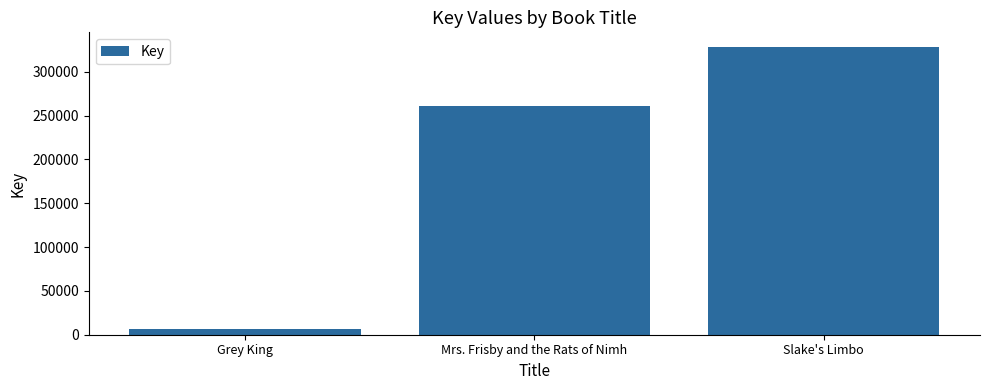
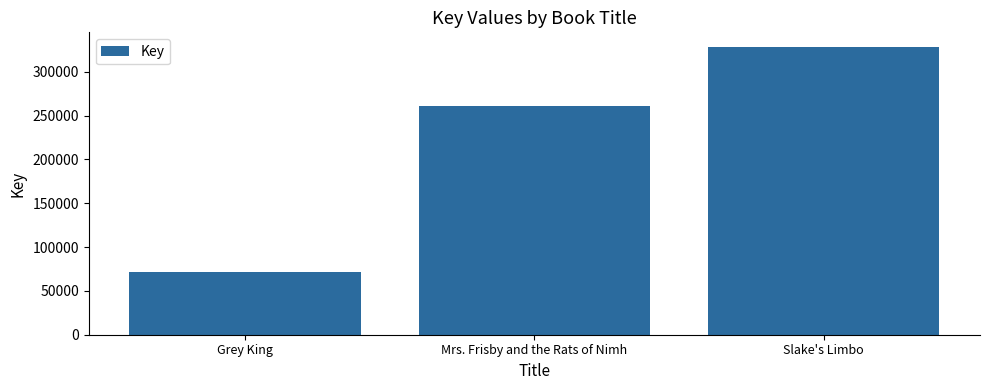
Grey King: 10000 -> 70000
